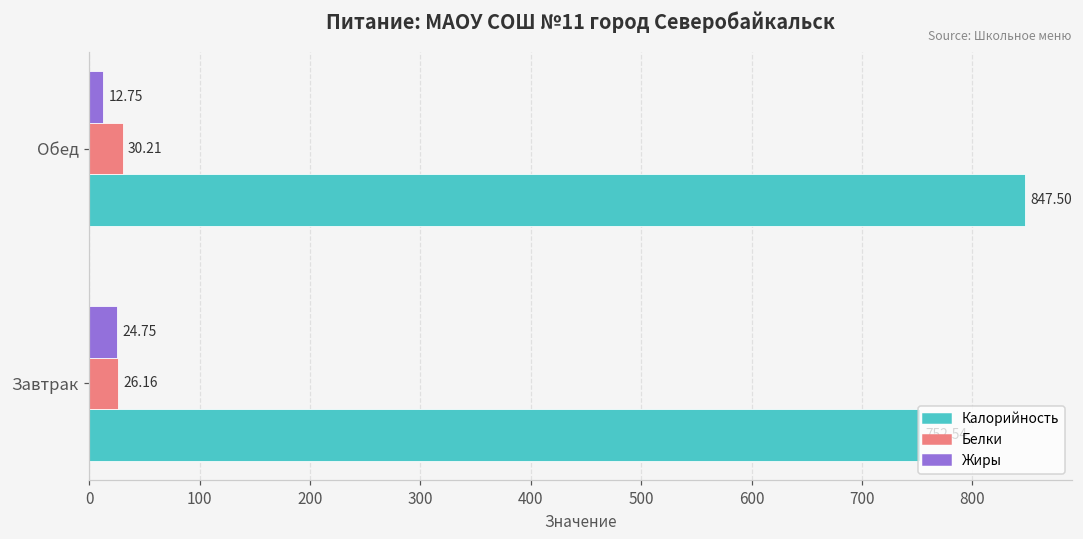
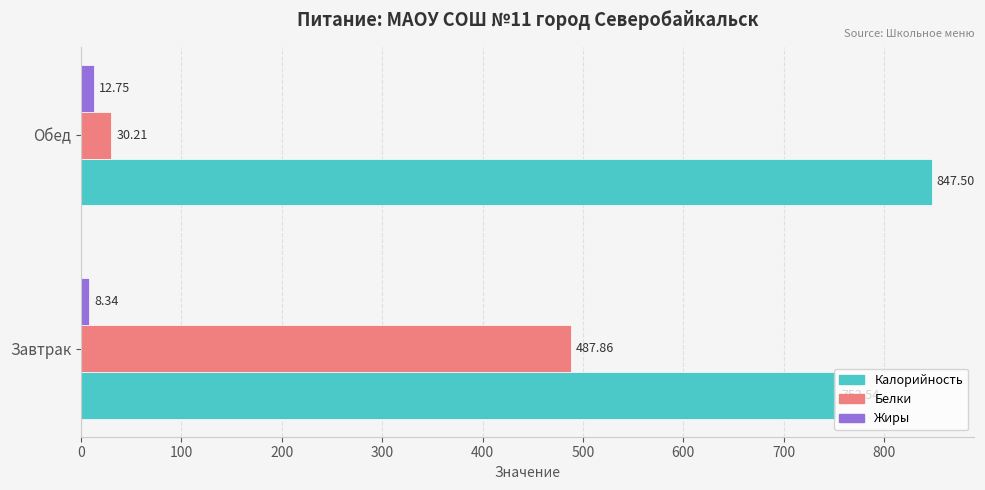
Жиры, Завтрак: 24.75 -> 8.34
Белки, Завтрак: 26.16 -> 487.86
